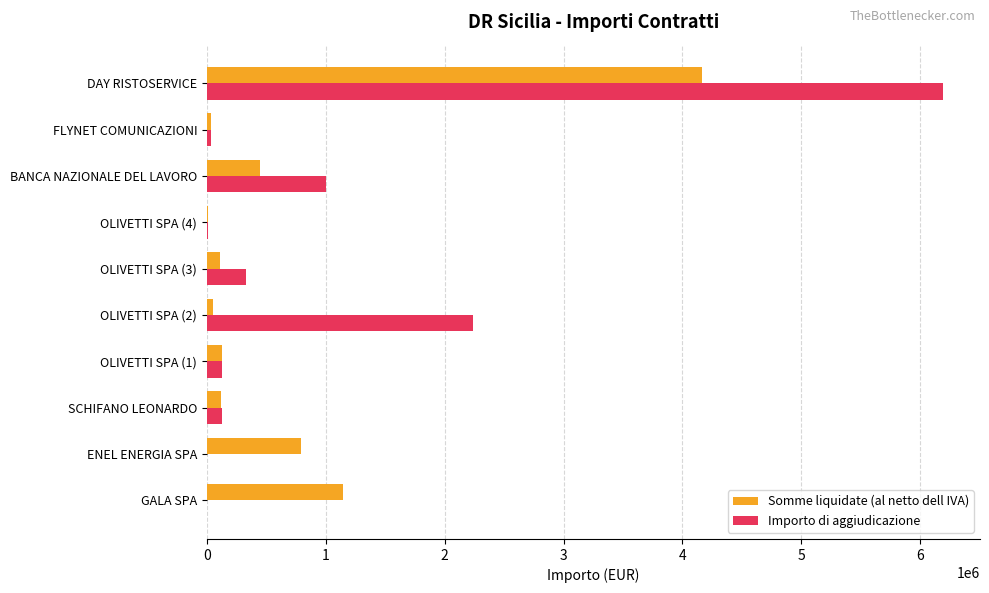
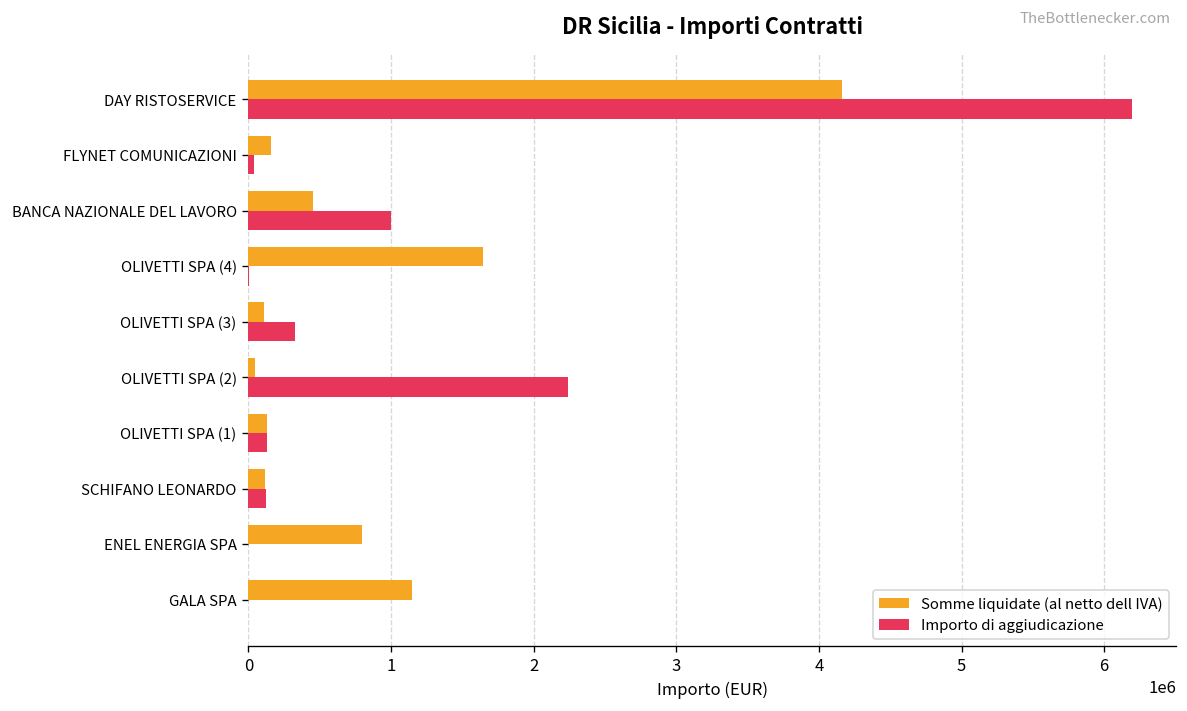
Somme liquidate (al netto dell IVA), FLYNET COMUNICAZIONI: 40000 -> 160000
Somme liquidate (al netto dell IVA), OLIVETTI SPA (4): 10000 -> 1650000
